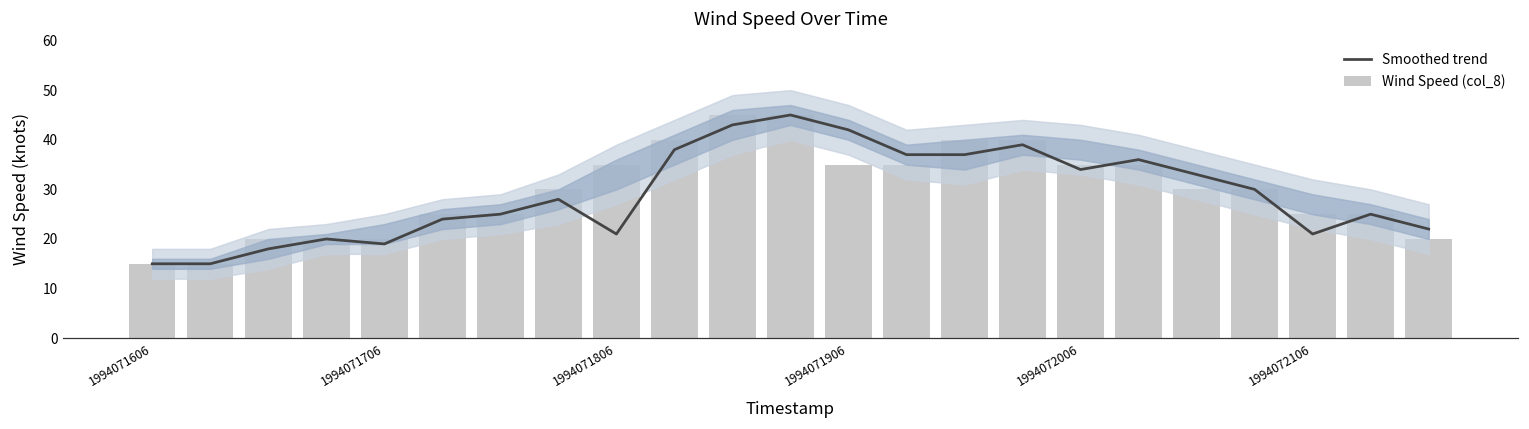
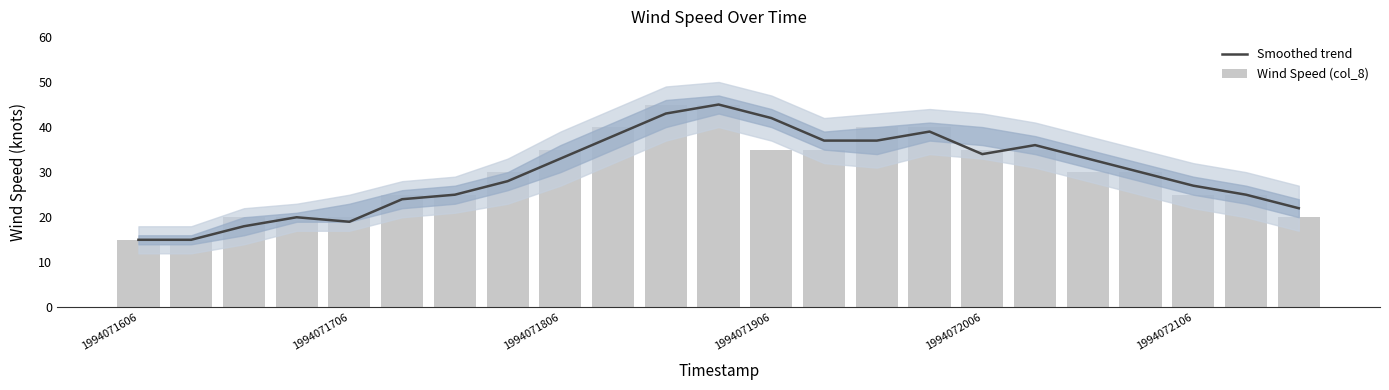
Smoothed trend, 1994071806: 21 -> 33
Smoothed trend, 1994072106: 21 -> 27
